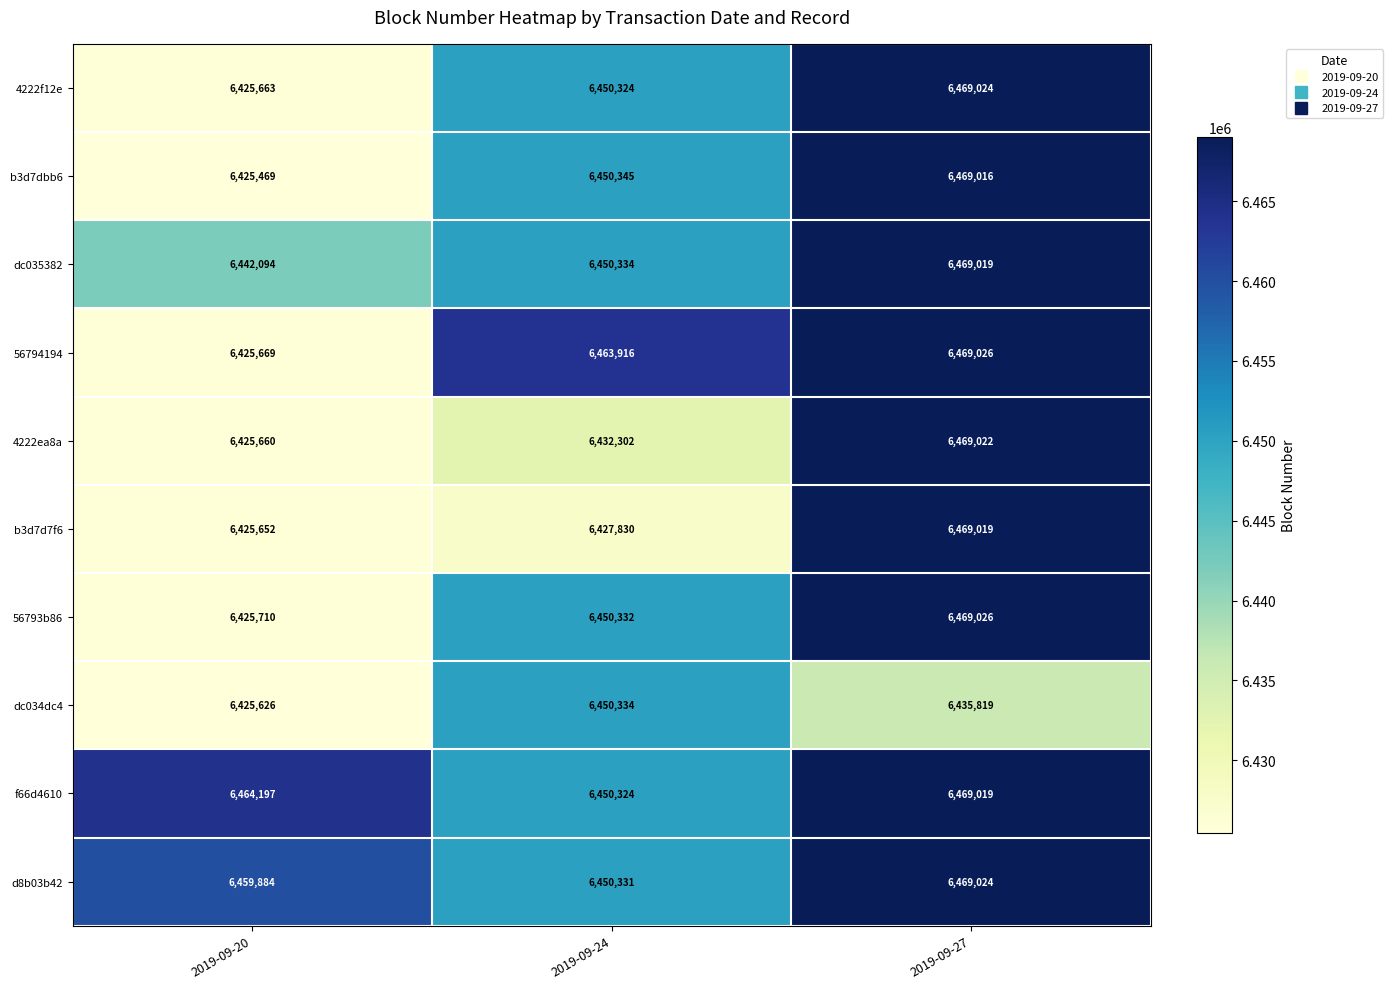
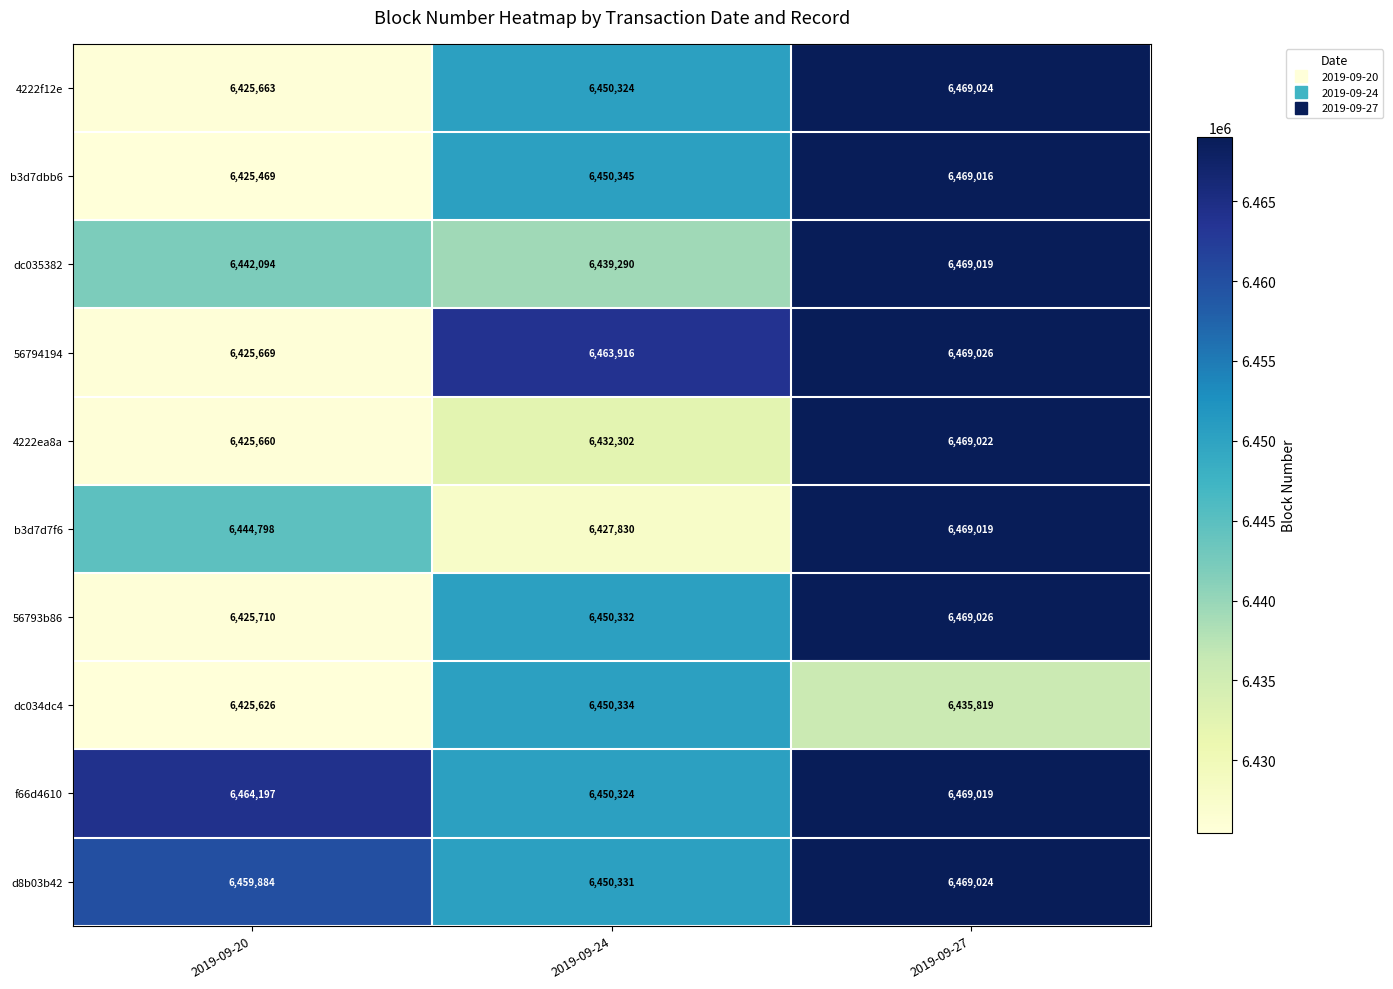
dc035382, 2019-09-24: 6,450,334 -> 6,439,290
b3d7d7f6, 2019-09-20: 6,425,652 -> 6,444,798
